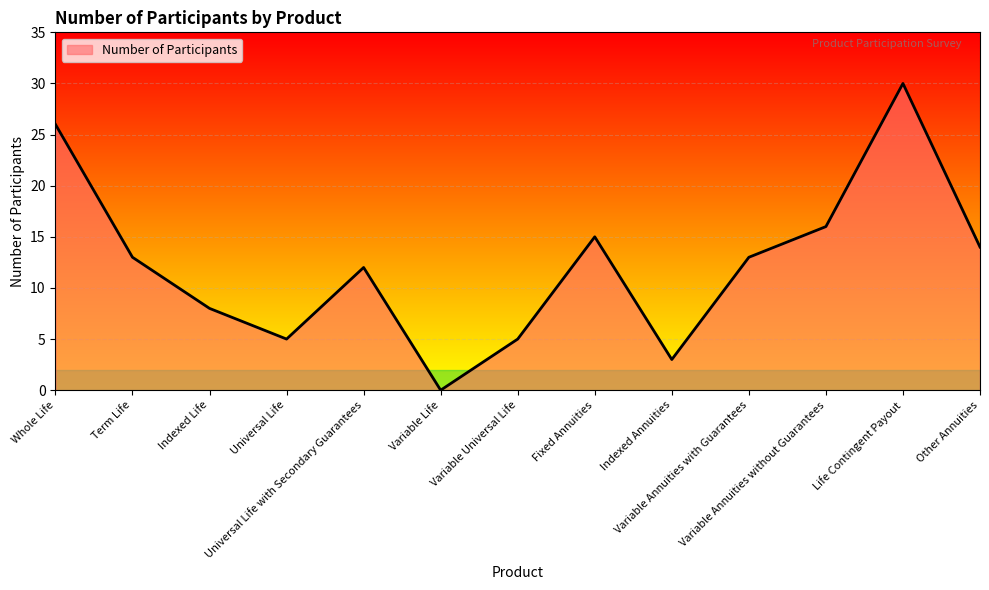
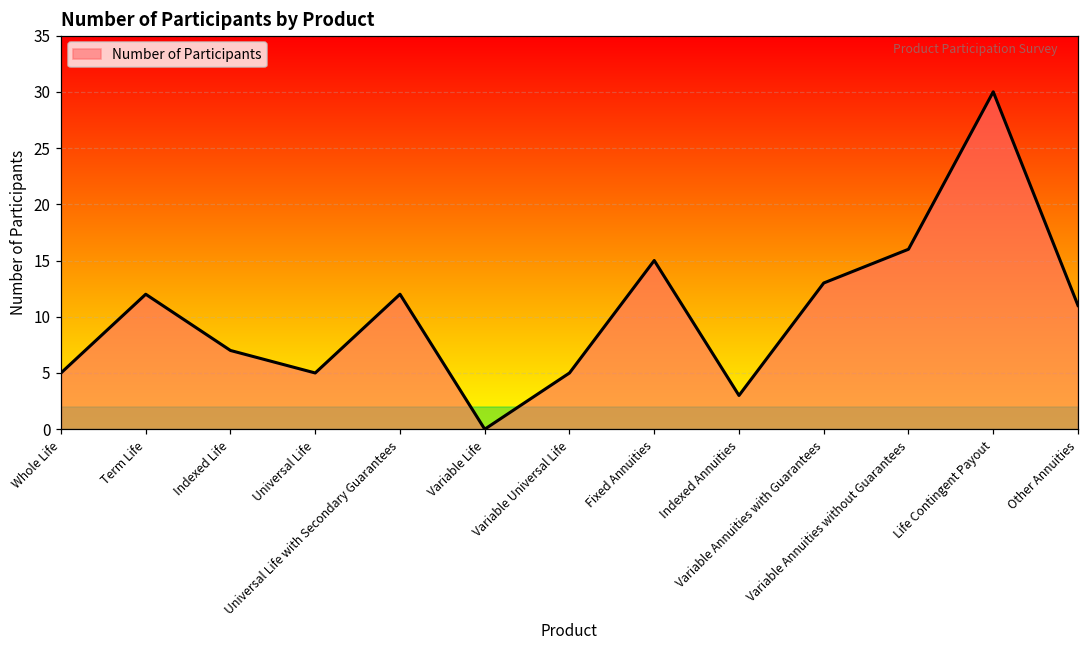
Whole Life: 26 -> 5
Term Life: 13 -> 12
Indexed Life: 8 -> 7
Other Annuities: 14 -> 11
